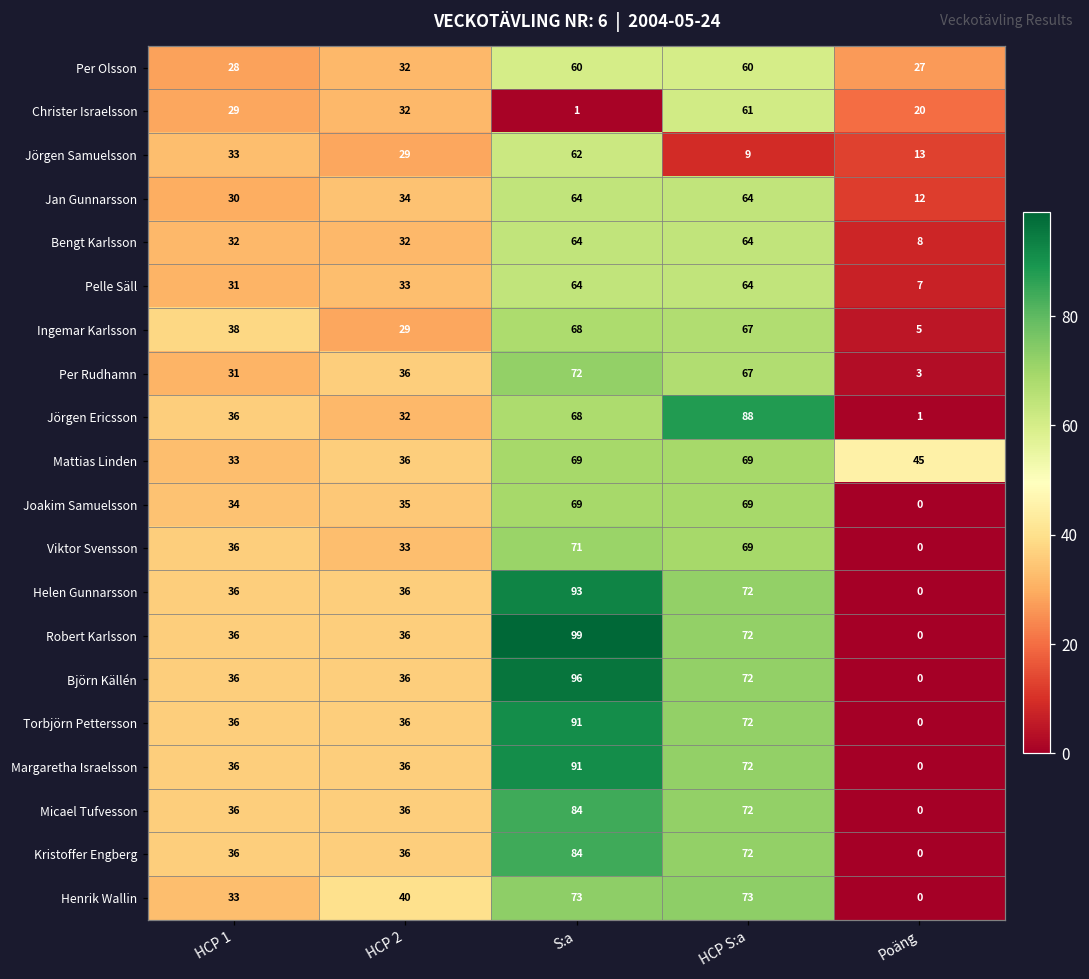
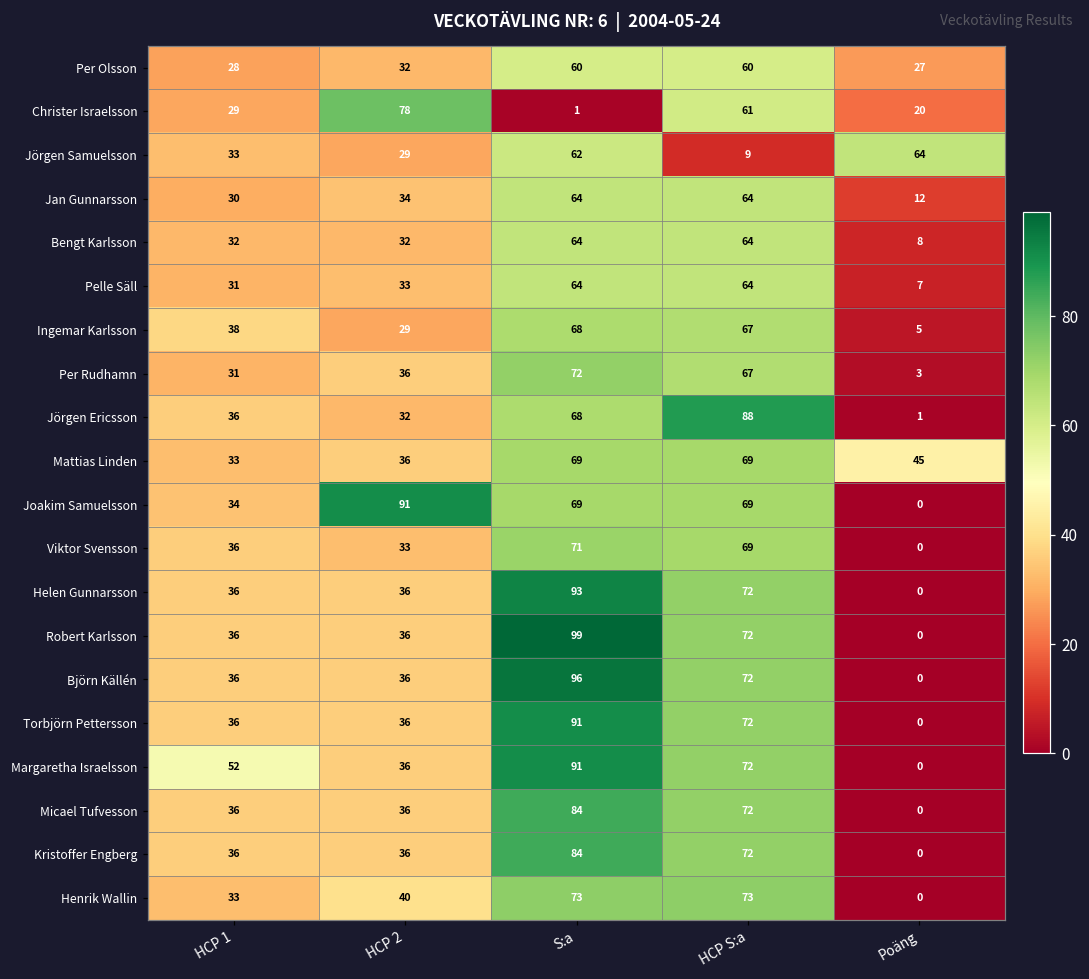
Christer Israelsson, HCP 2: 32 -> 78
Jörgen Samuelsson, Poäng: 13 -> 64
Joakim Samuelsson, HCP 2: 35 -> 91
Margaretha Israelsson, HCP 1: 36 -> 52
